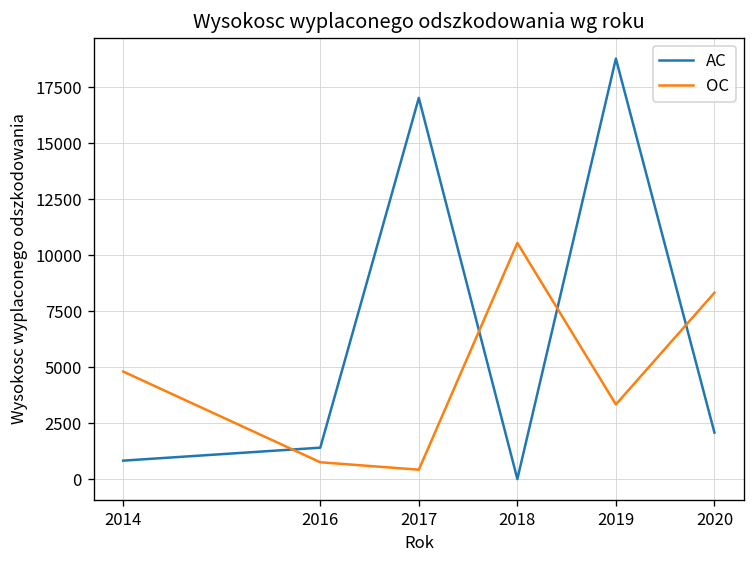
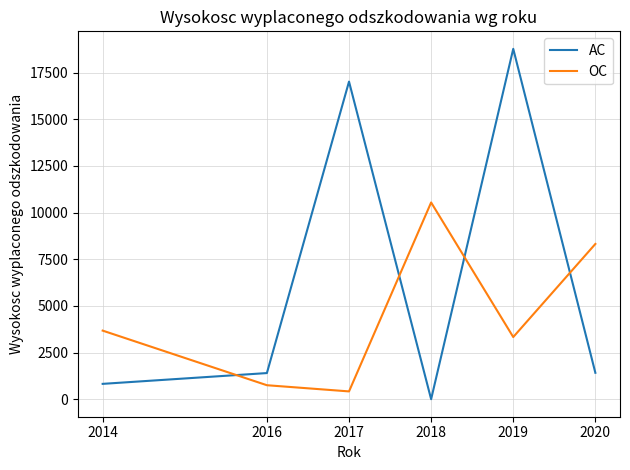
OC, 2014: 4800 -> 3700
AC, 2020: 2100 -> 1400
